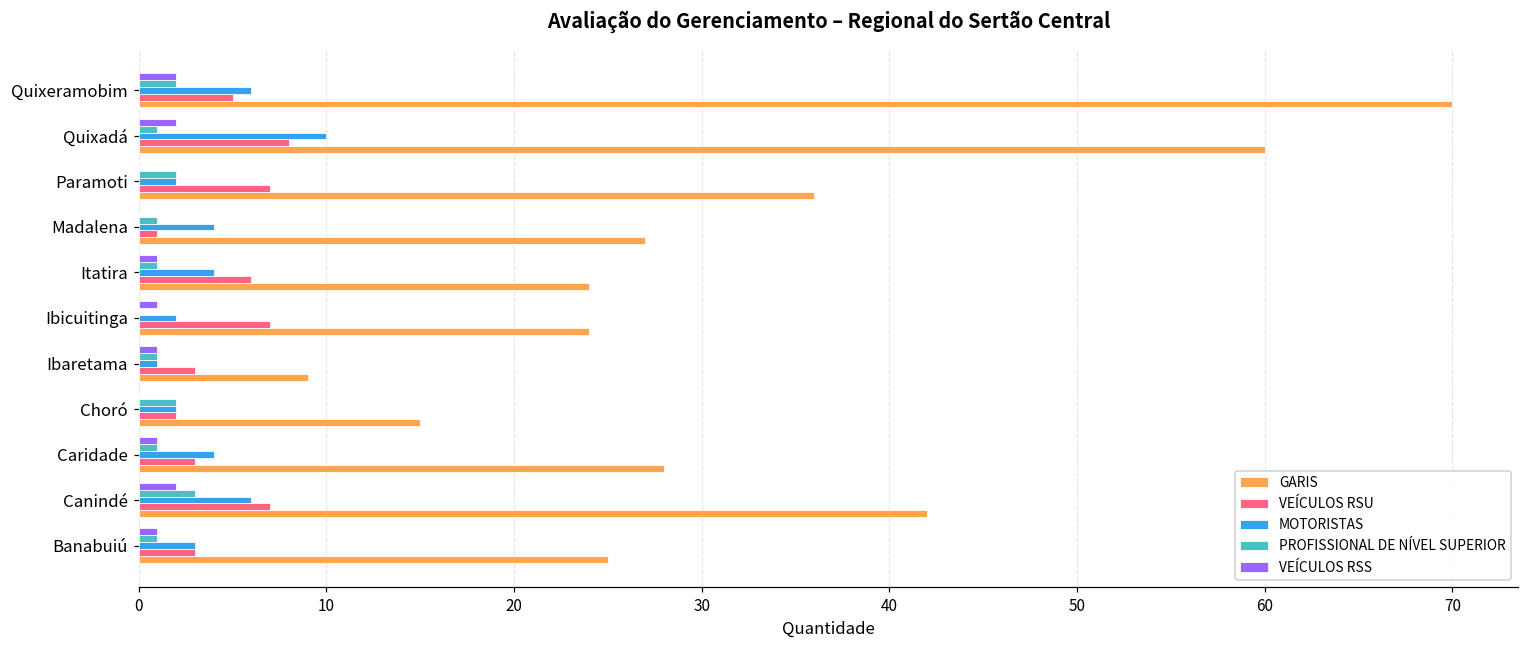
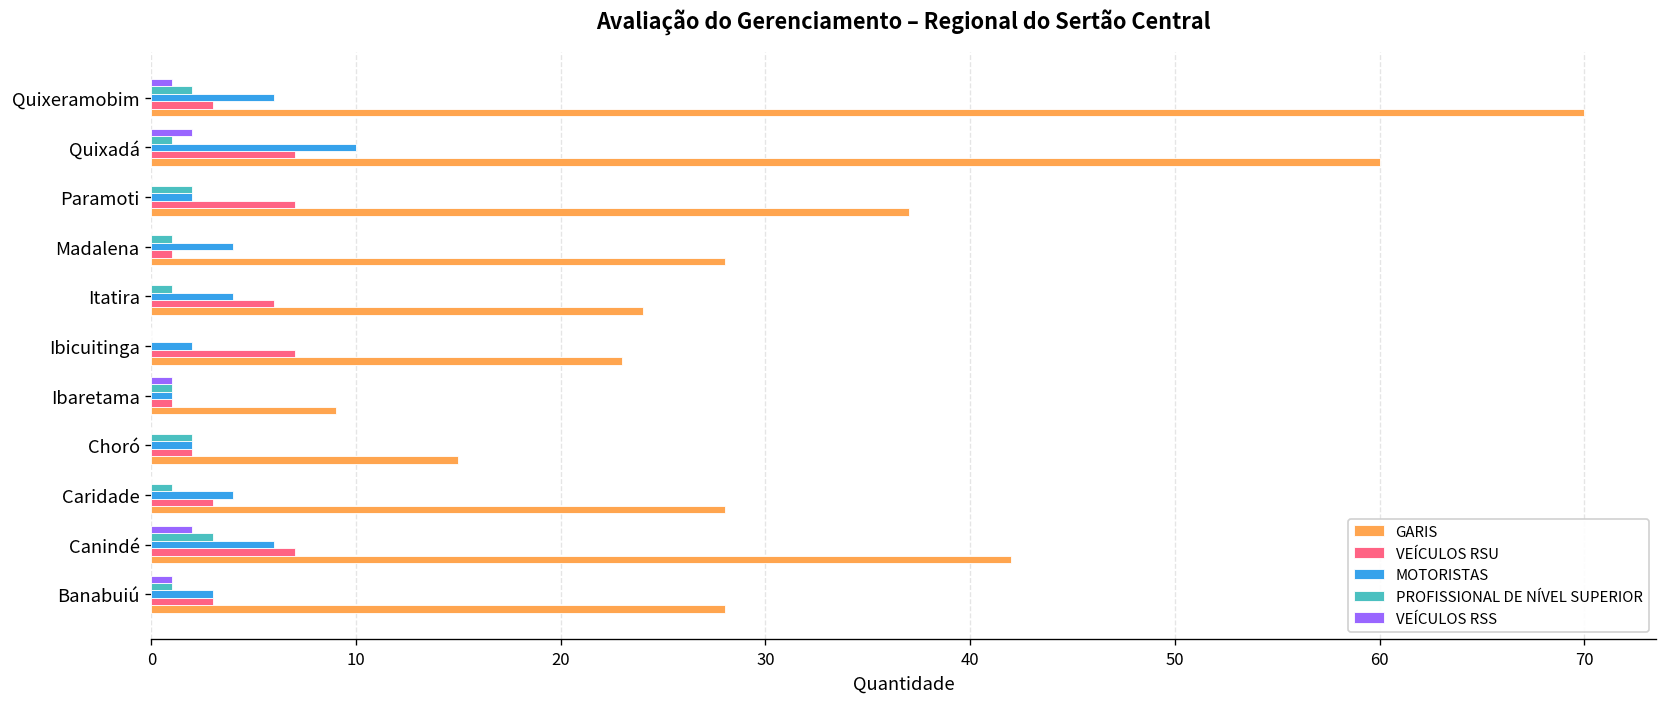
VEÍCULOS RSS, Quixeramobim: 2 -> 1
VEÍCULOS RSU, Quixeramobim: 5 -> 3
VEÍCULOS RSU, Quixadá: 8 -> 7
GARIS, Paramoti: 36 -> 37
GARIS, Madalena: 27 -> 28
VEÍCULOS RSS, Itatira: 1 -> 0
VEÍCULOS RSS, Ibicuitinga: 1 -> 0
GARIS, Ibicuitinga: 24 -> 23
VEÍCULOS RSU, Ibaretama: 3 -> 1
VEÍCULOS RSS, Caridade: 1 -> 0
GARIS, Banabuiú: 25 -> 28
